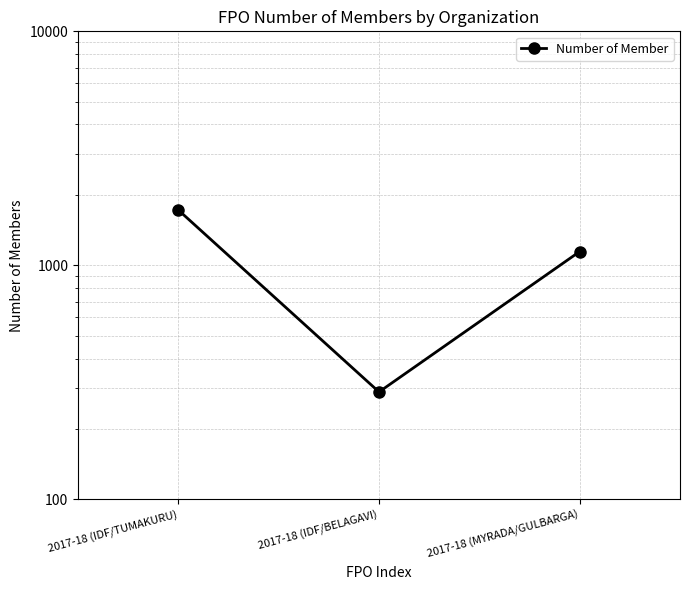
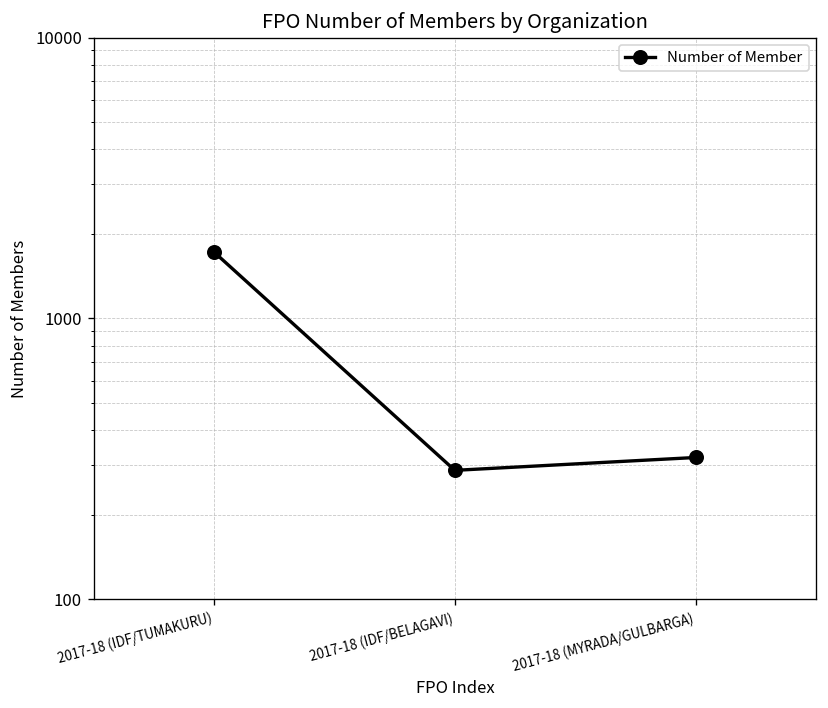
2017-18 (MYRADA/GULBARGA): 1100 -> 320
